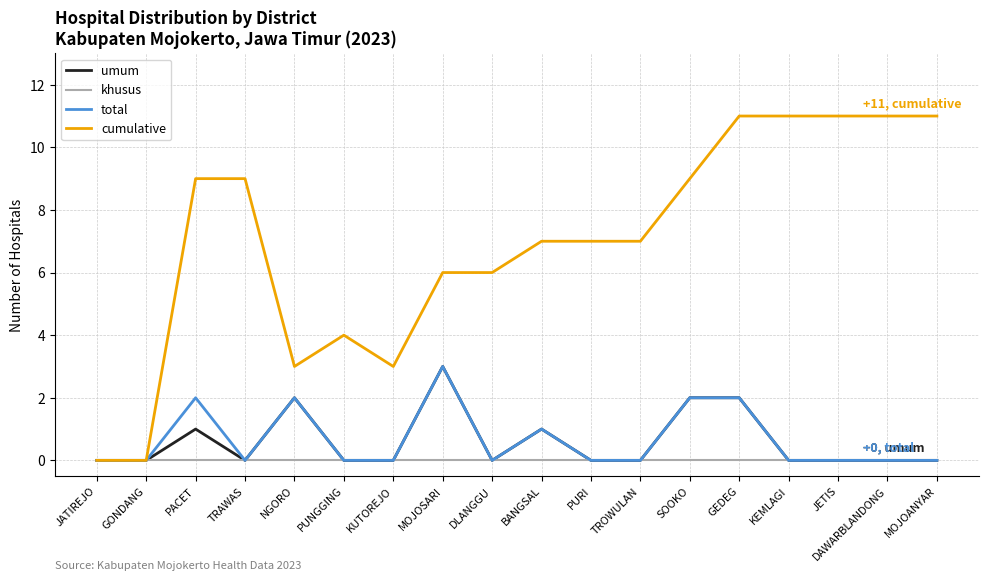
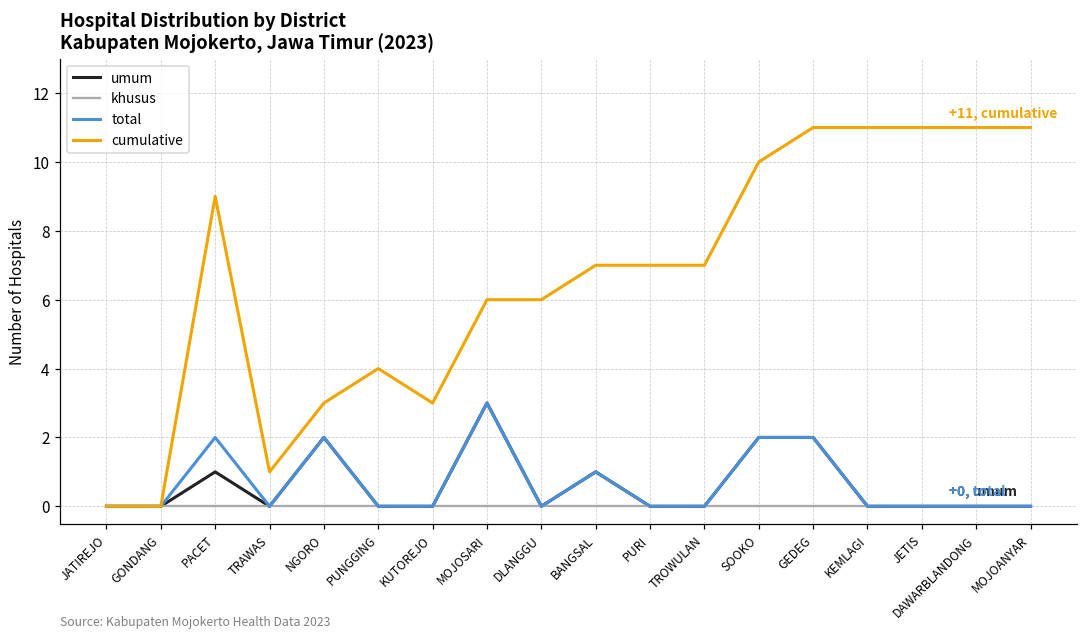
cumulative, TRAWAS: 9 -> 1
cumulative, SOOKO: 9 -> 10
